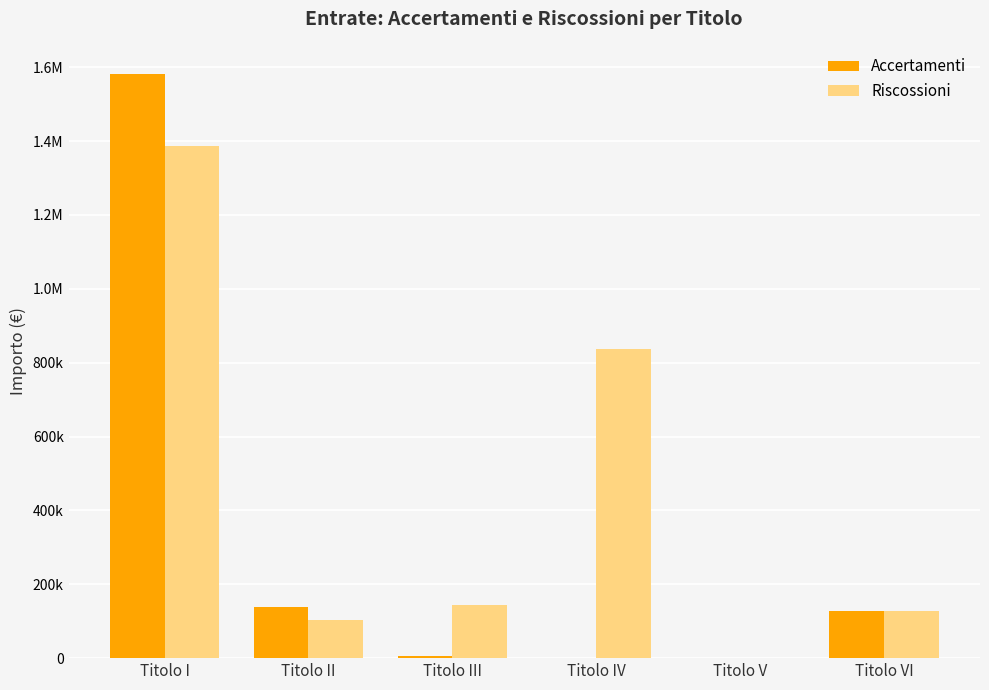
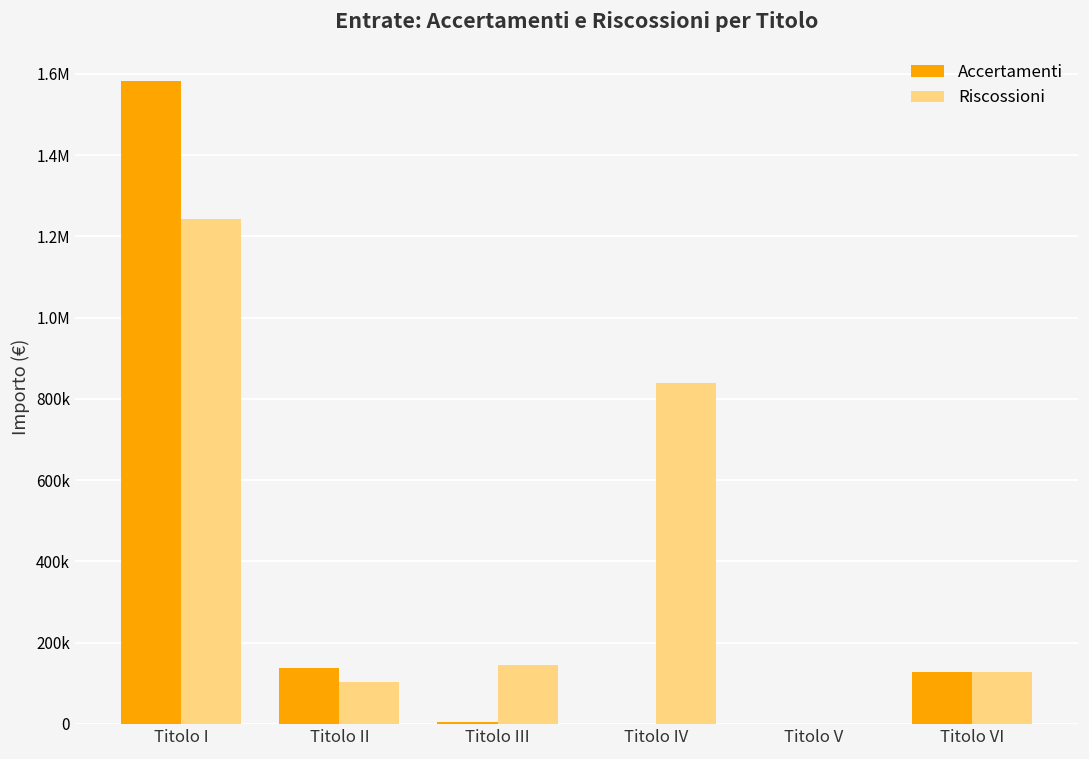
Riscossioni, Titolo I: 1390000 -> 1240000
